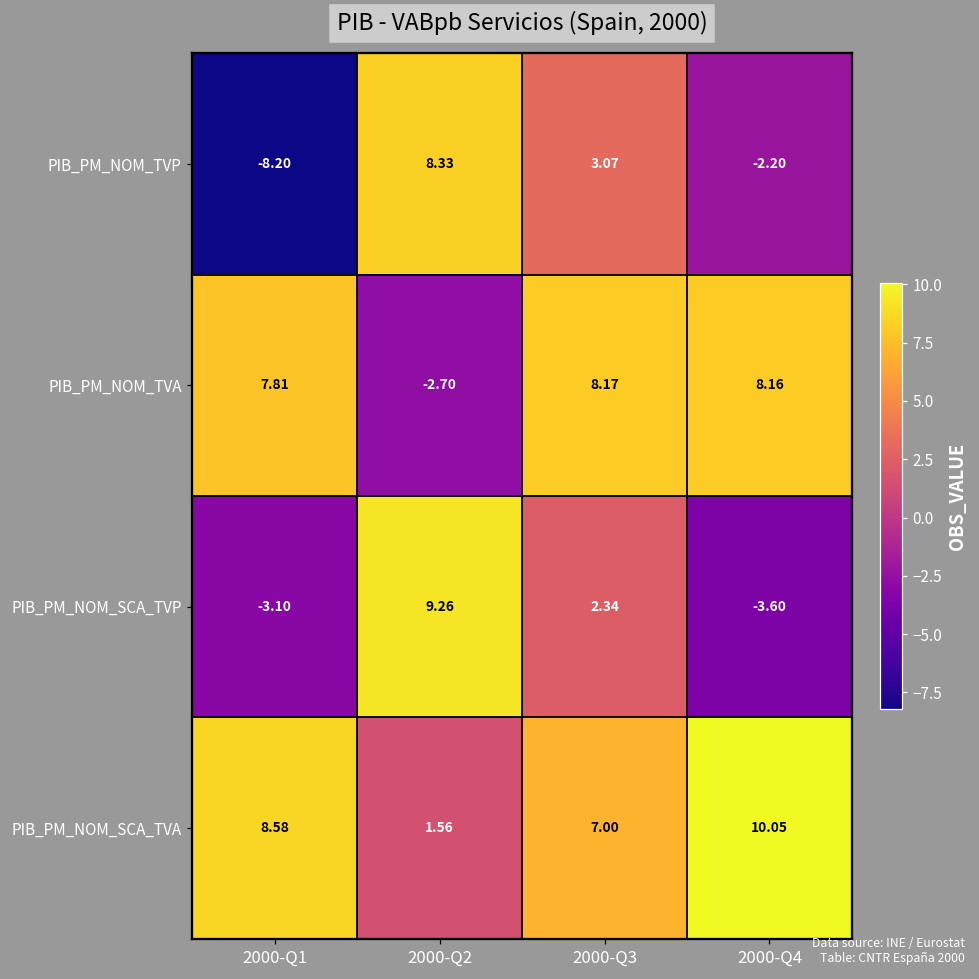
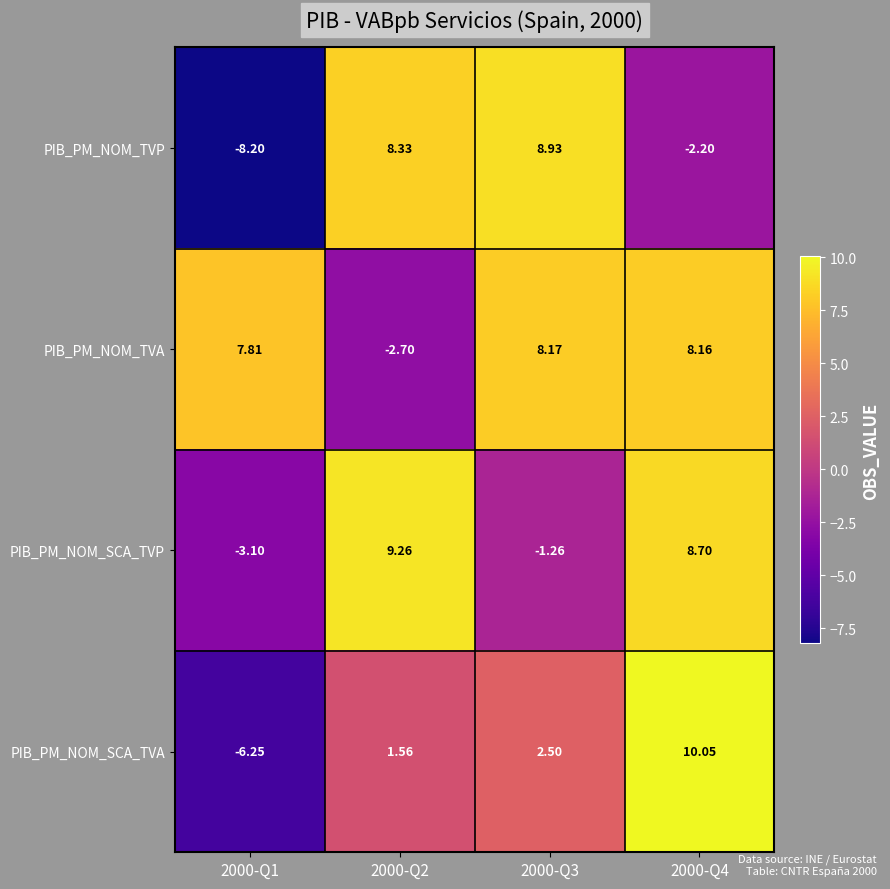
PIB_PM_NOM_TVP, 2000-Q3: 3.07 -> 8.93
PIB_PM_NOM_SCA_TVP, 2000-Q3: 2.34 -> -1.26
PIB_PM_NOM_SCA_TVP, 2000-Q4: -3.60 -> 8.70
PIB_PM_NOM_SCA_TVA, 2000-Q1: 8.58 -> -6.25
PIB_PM_NOM_SCA_TVA, 2000-Q3: 7.00 -> 2.50
